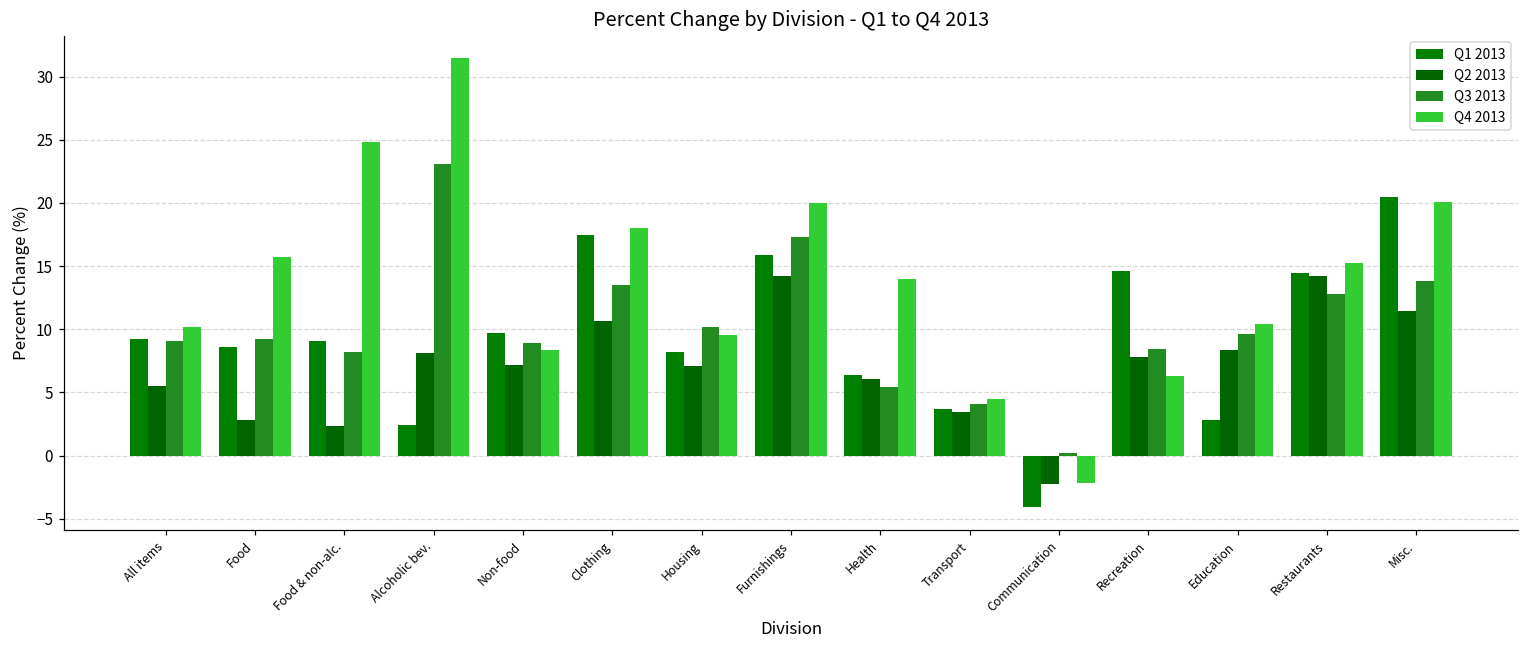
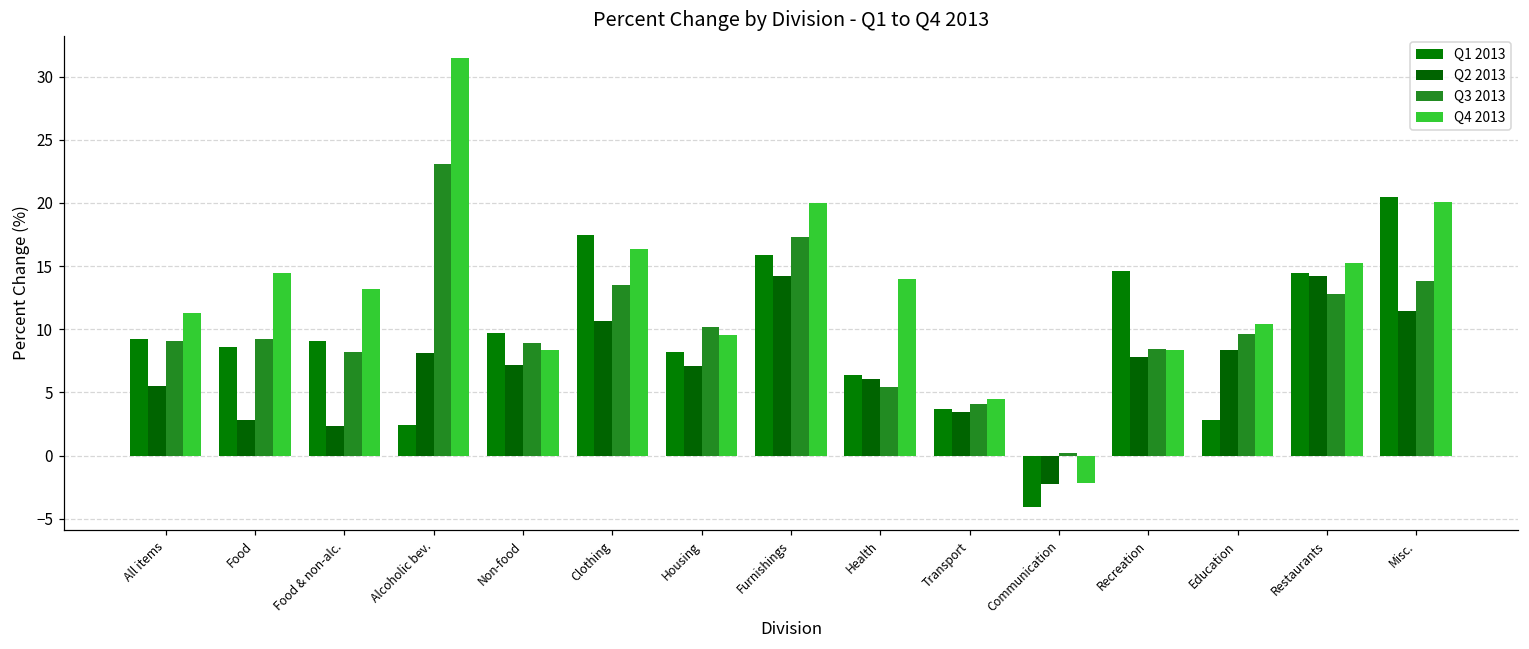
Q4 2013, All items: 10.2 -> 11.3
Q4 2013, Food: 15.7 -> 14.5
Q4 2013, Food & non-alc.: 24.8 -> 13.2
Q4 2013, Clothing: 18.0 -> 16.4
Q4 2013, Recreation: 6.3 -> 8.4
